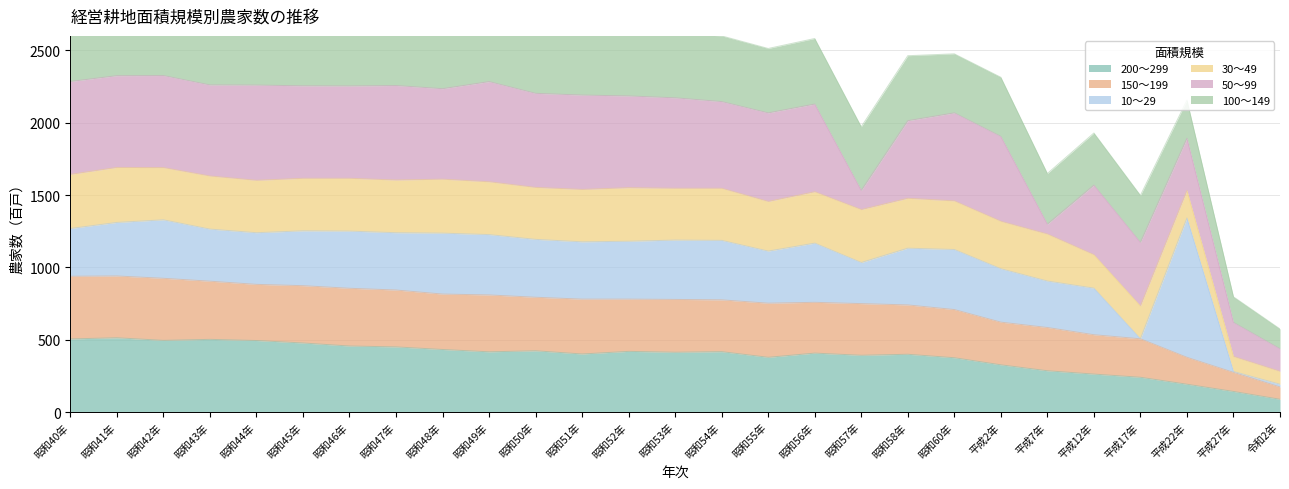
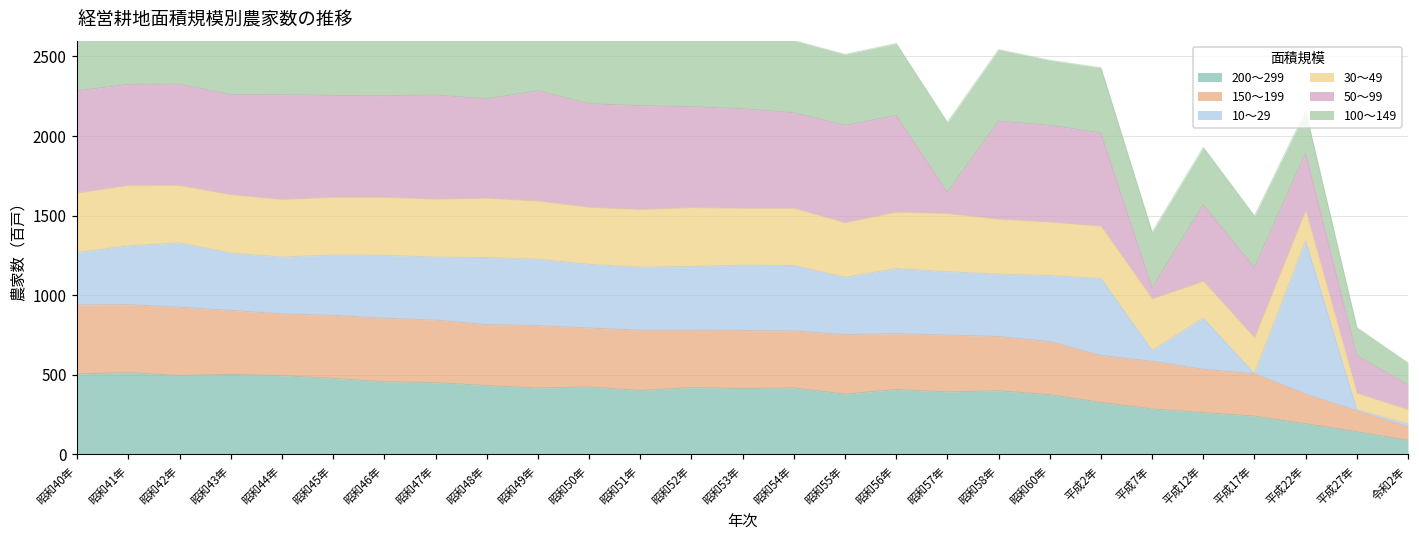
10～29, 昭和57年: 280 -> 400
50～99, 昭和58年: 540 -> 620
10～29, 平成2年: 370 -> 480
10～29, 平成7年: 320 -> 70
